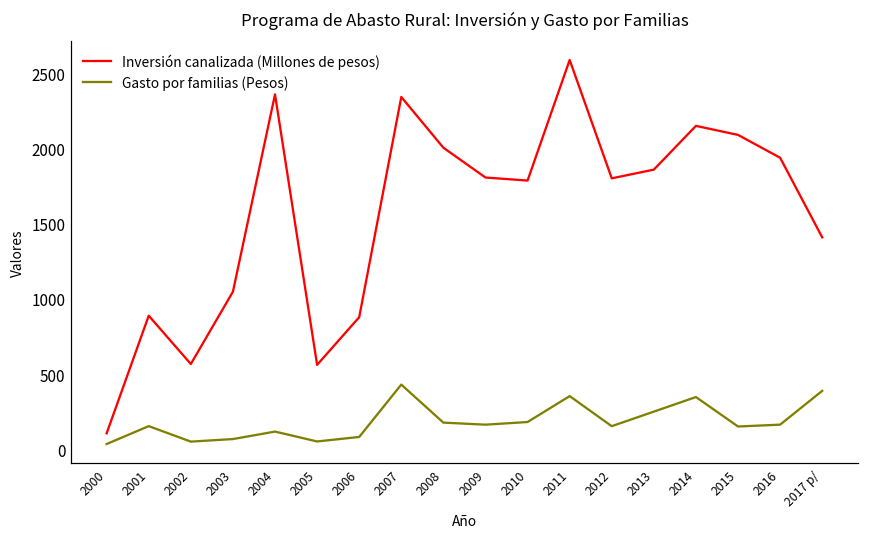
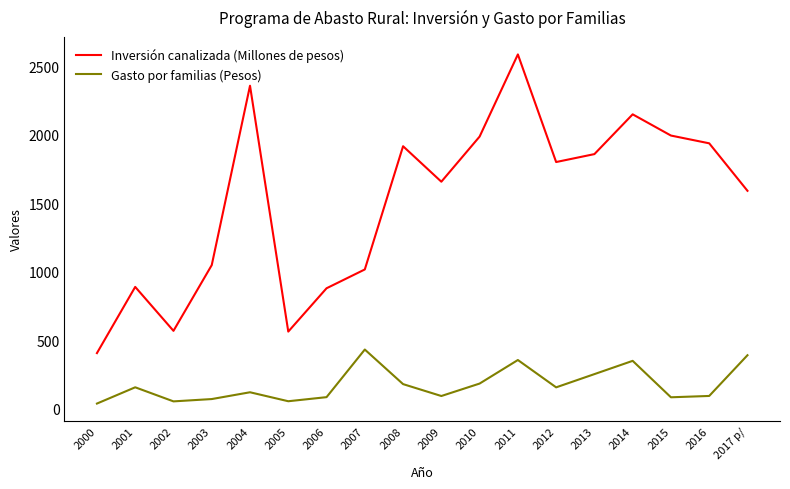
Inversión canalizada (Millones de pesos), 2000: 110 -> 410
Inversión canalizada (Millones de pesos), 2007: 2340 -> 1020
Inversión canalizada (Millones de pesos), 2008: 2000 -> 1920
Inversión canalizada (Millones de pesos), 2009: 1810 -> 1660
Gasto por familias (Pesos), 2009: 170 -> 90
Inversión canalizada (Millones de pesos), 2010: 1790 -> 1990
Inversión canalizada (Millones de pesos), 2015: 2090 -> 1990
Gasto por familias (Pesos), 2015: 150 -> 80
Gasto por familias (Pesos), 2016: 170 -> 90
Inversión canalizada (Millones de pesos), 2017 p/: 1410 -> 1590
